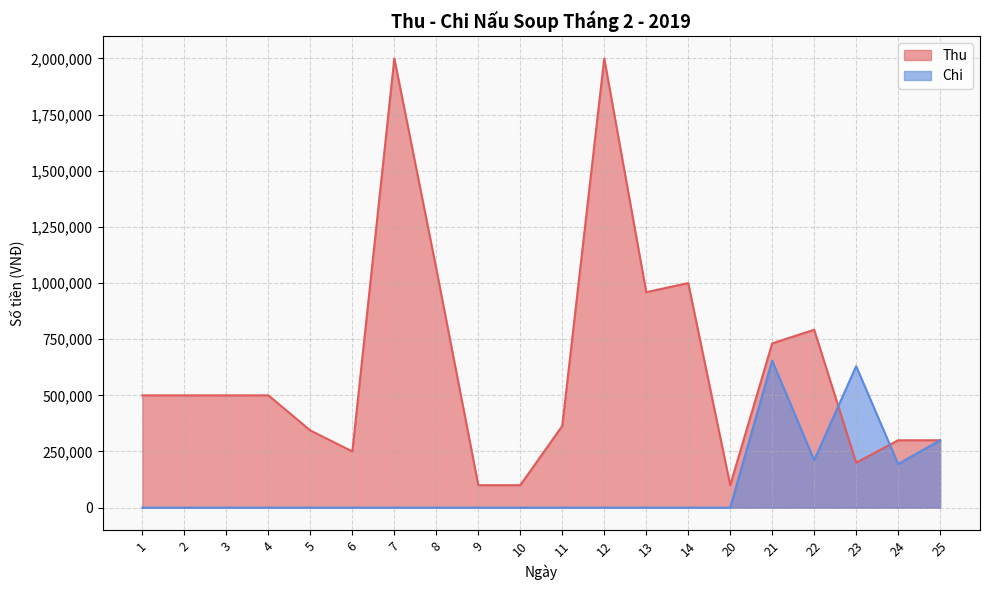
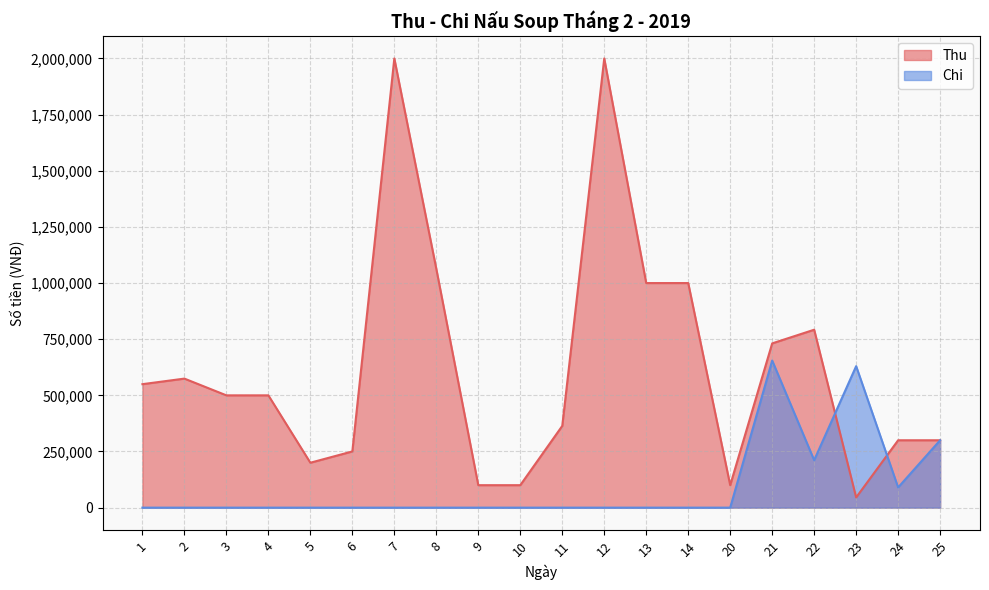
Thu, 1: 500,000 -> 550,000
Thu, 2: 500,000 -> 570,000
Thu, 5: 340,000 -> 200,000
Thu, 13: 960,000 -> 1,000,000
Thu, 23: 200,000 -> 50,000
Chi, 24: 190,000 -> 90,000
